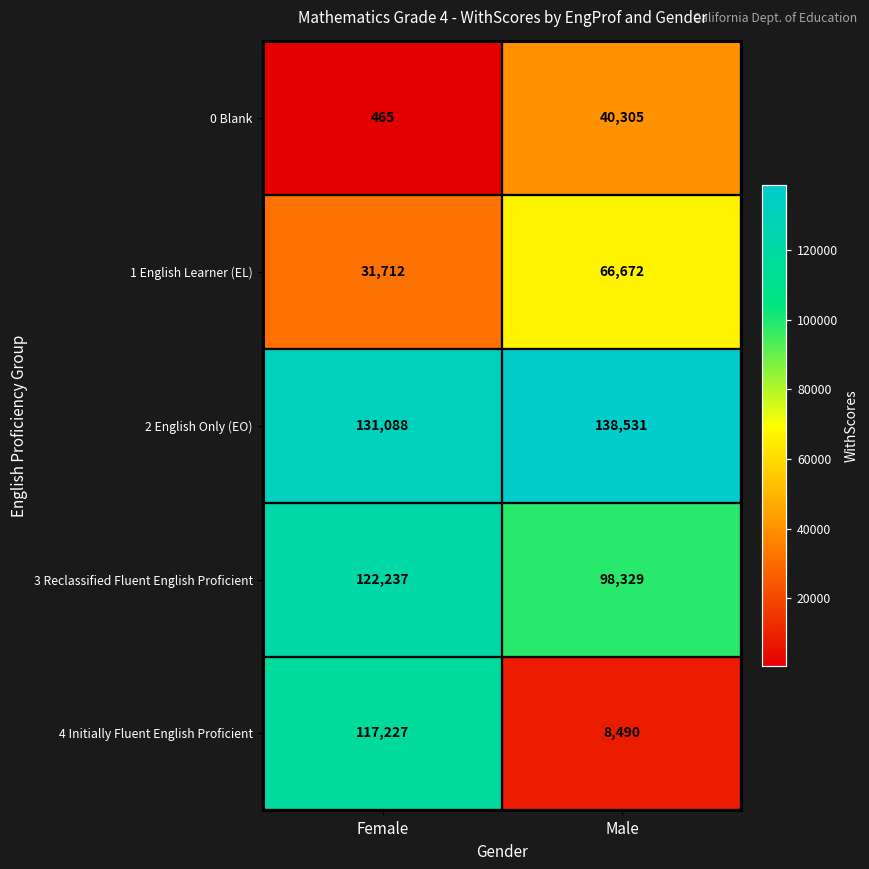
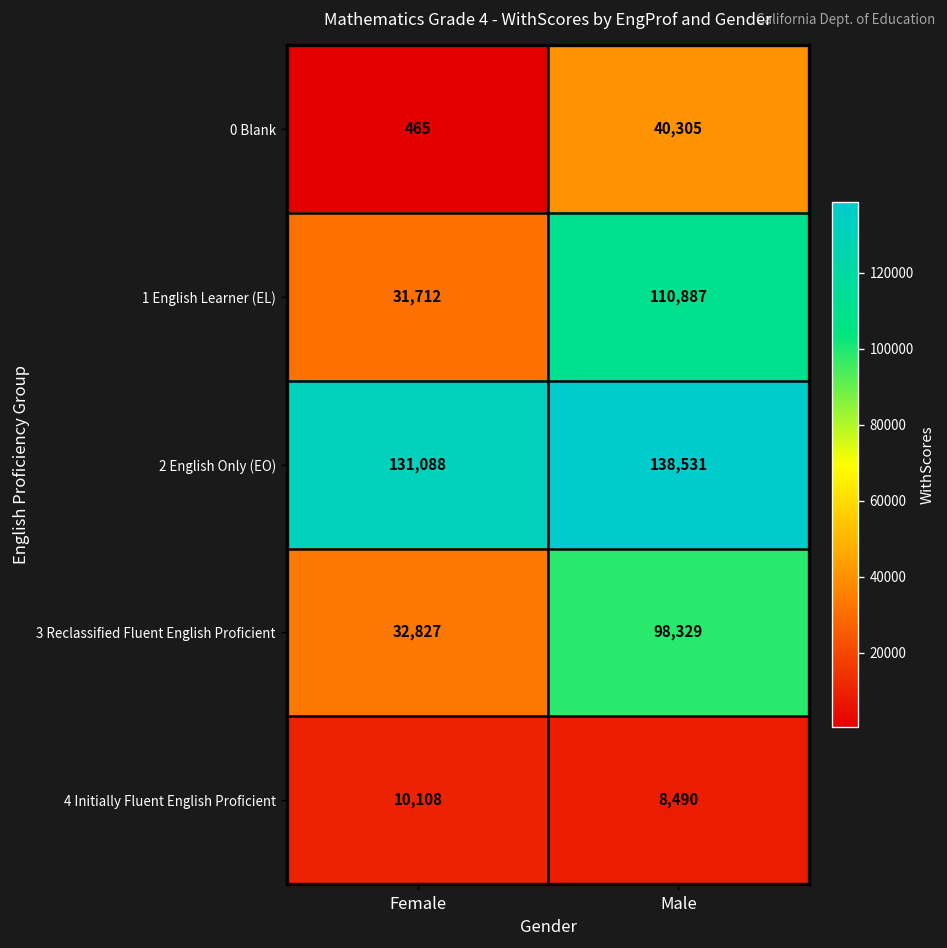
1 English Learner (EL), Male: 66,672 -> 110,887
3 Reclassified Fluent English Proficient, Female: 122,237 -> 32,827
4 Initially Fluent English Proficient, Female: 117,227 -> 10,108
